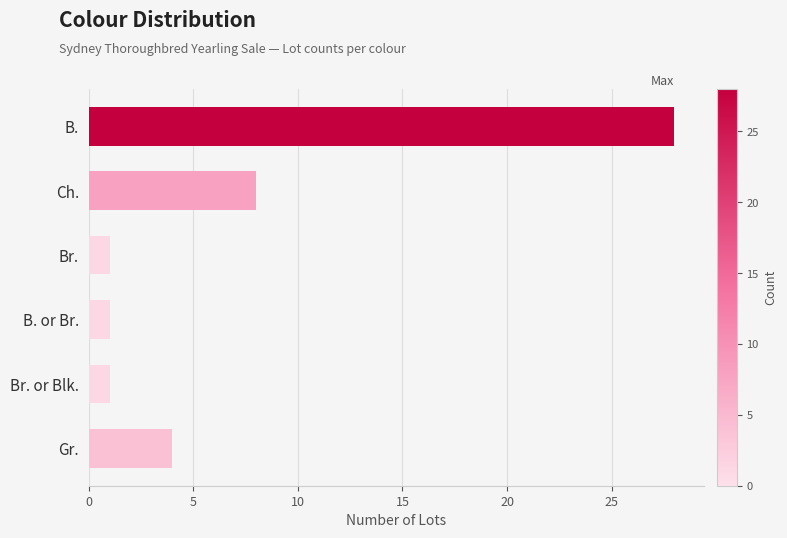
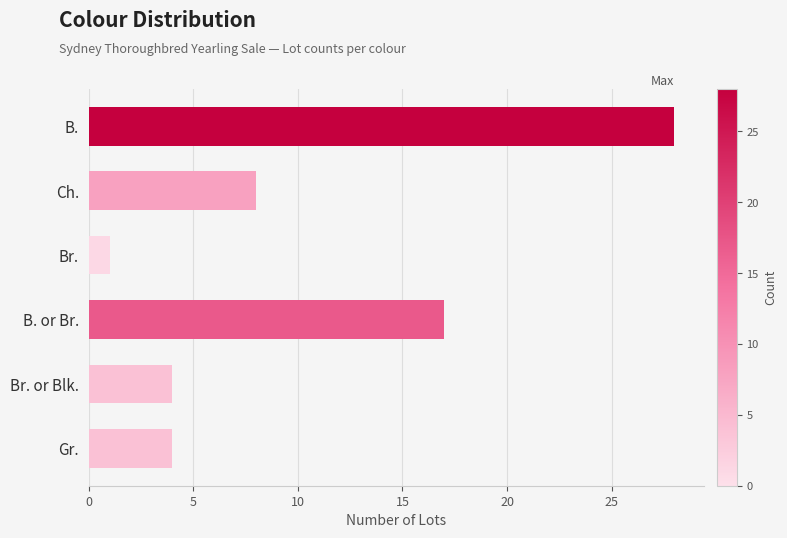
B. or Br.: 1 -> 17
Br. or Blk.: 1 -> 4
